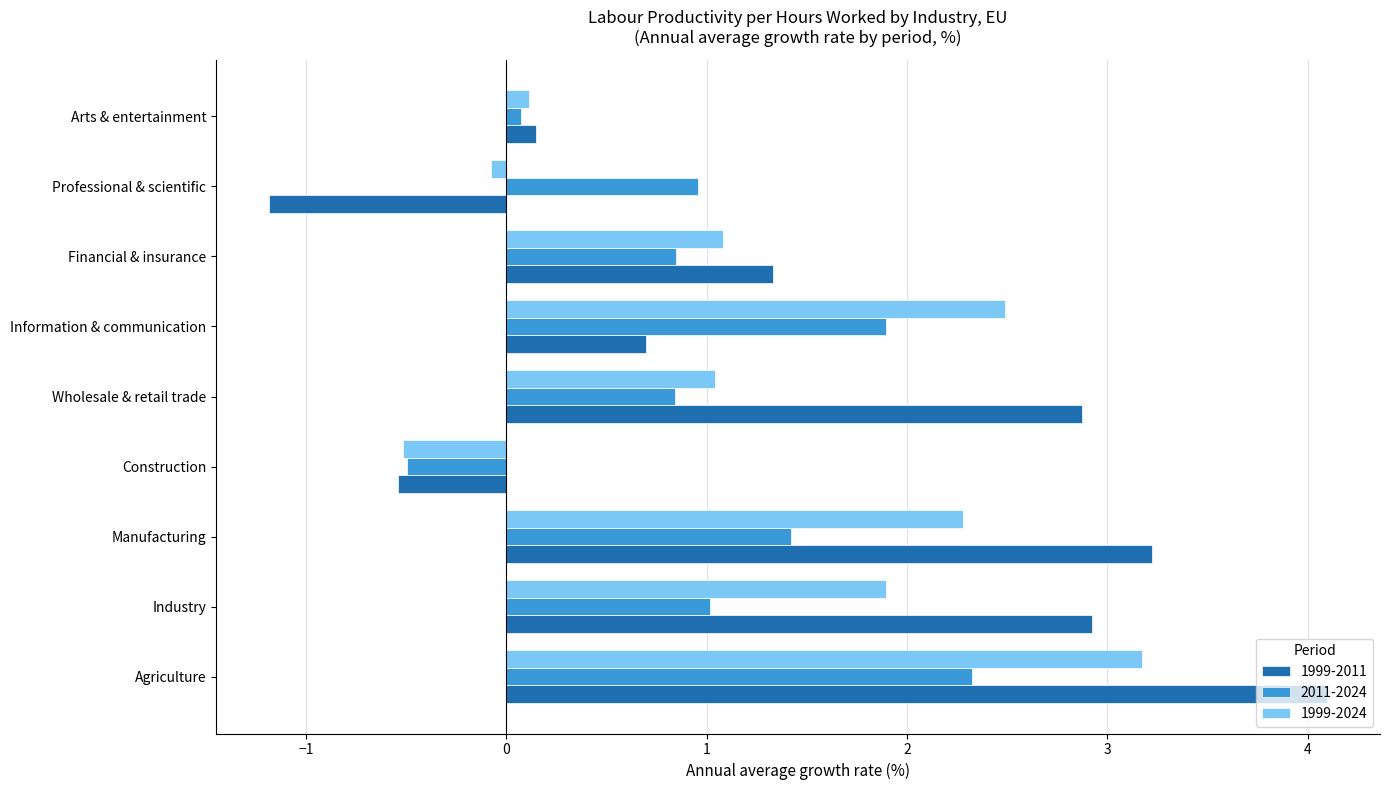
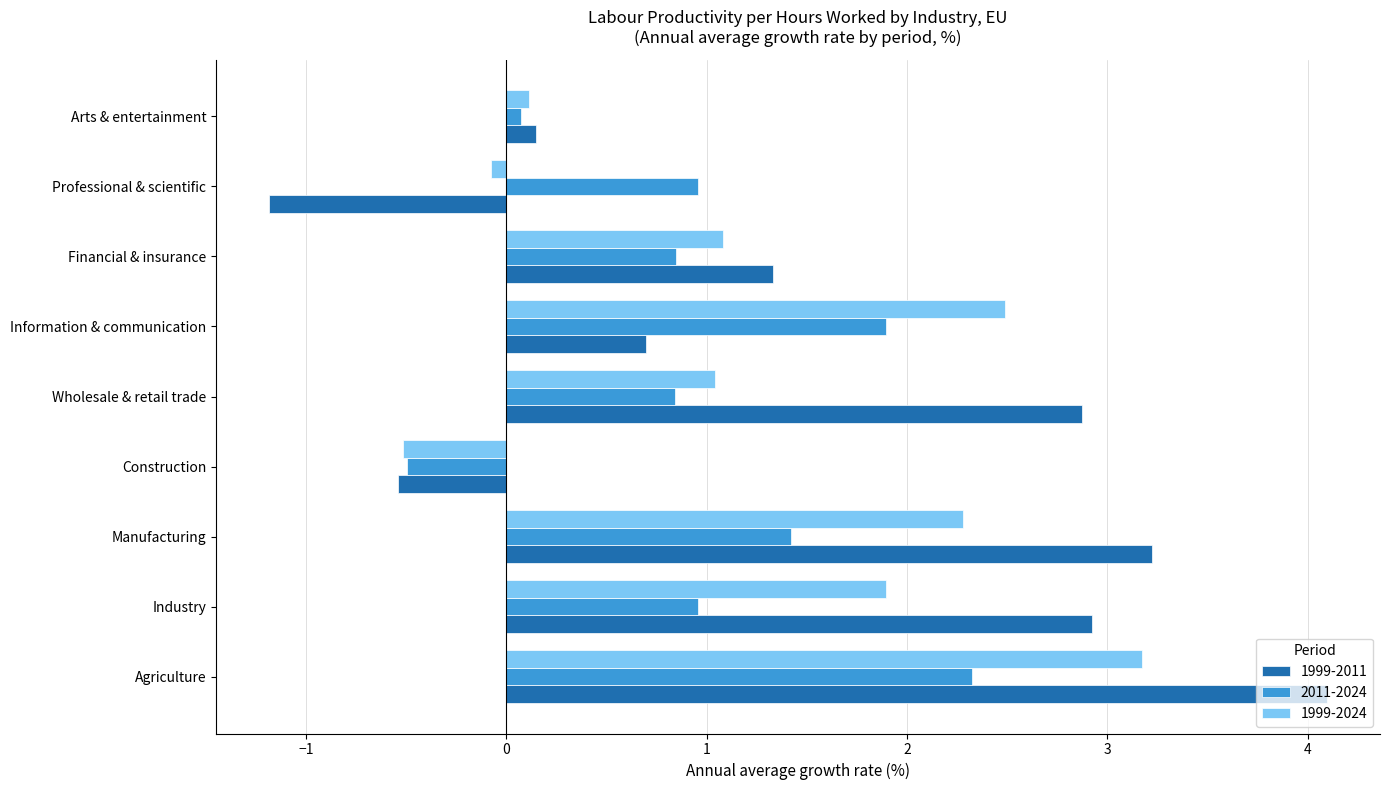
2011-2024, Industry: 1.01 -> 0.96
